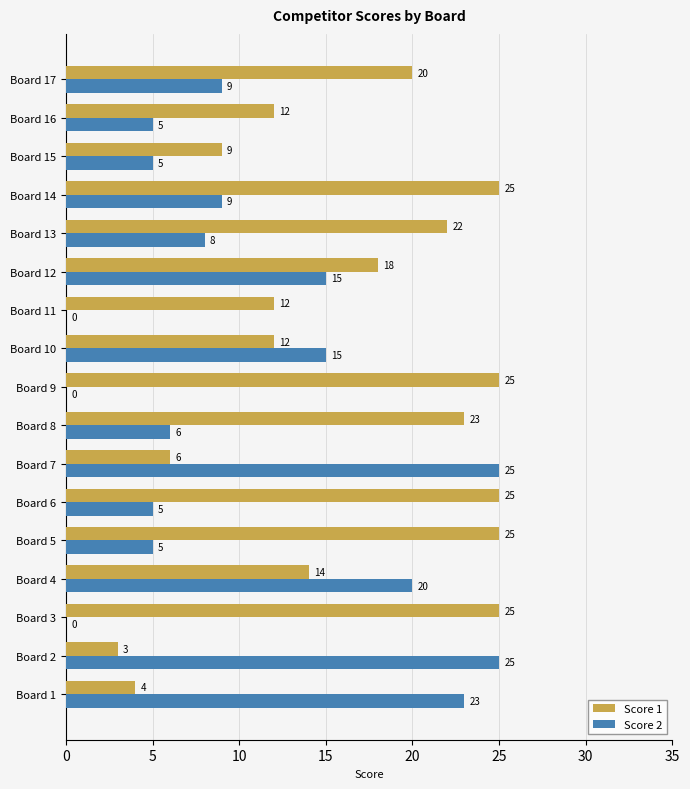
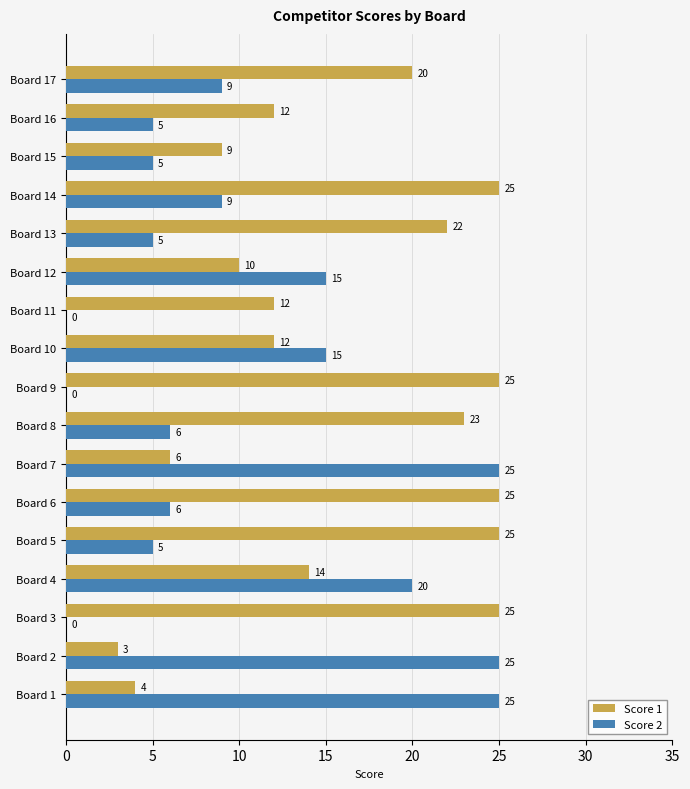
Score 2, Board 13: 8 -> 5
Score 1, Board 12: 18 -> 10
Score 2, Board 6: 5 -> 6
Score 2, Board 1: 23 -> 25
